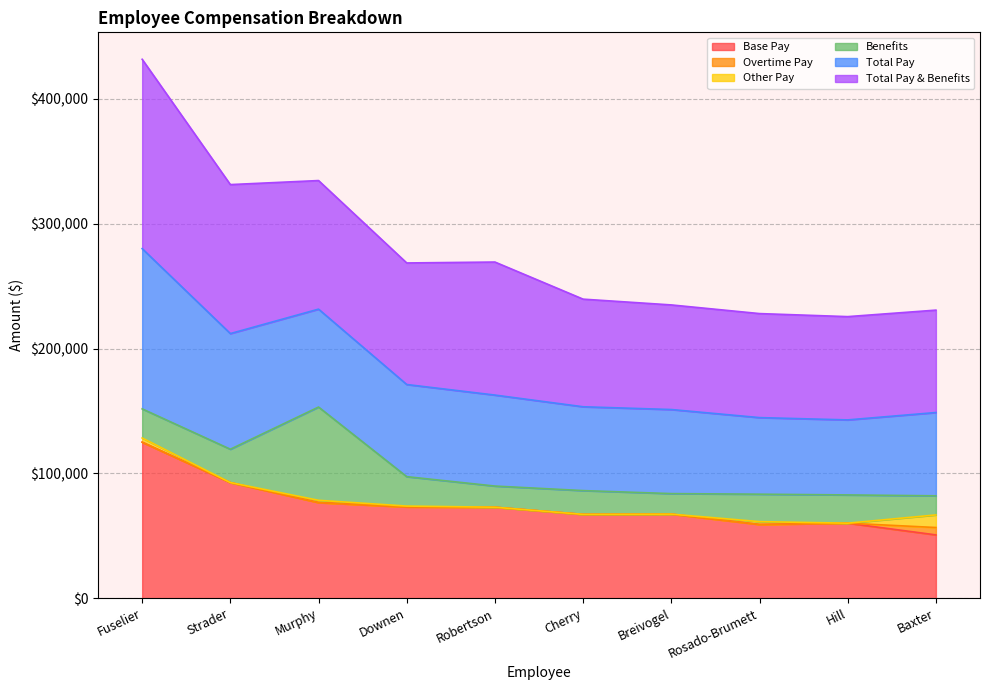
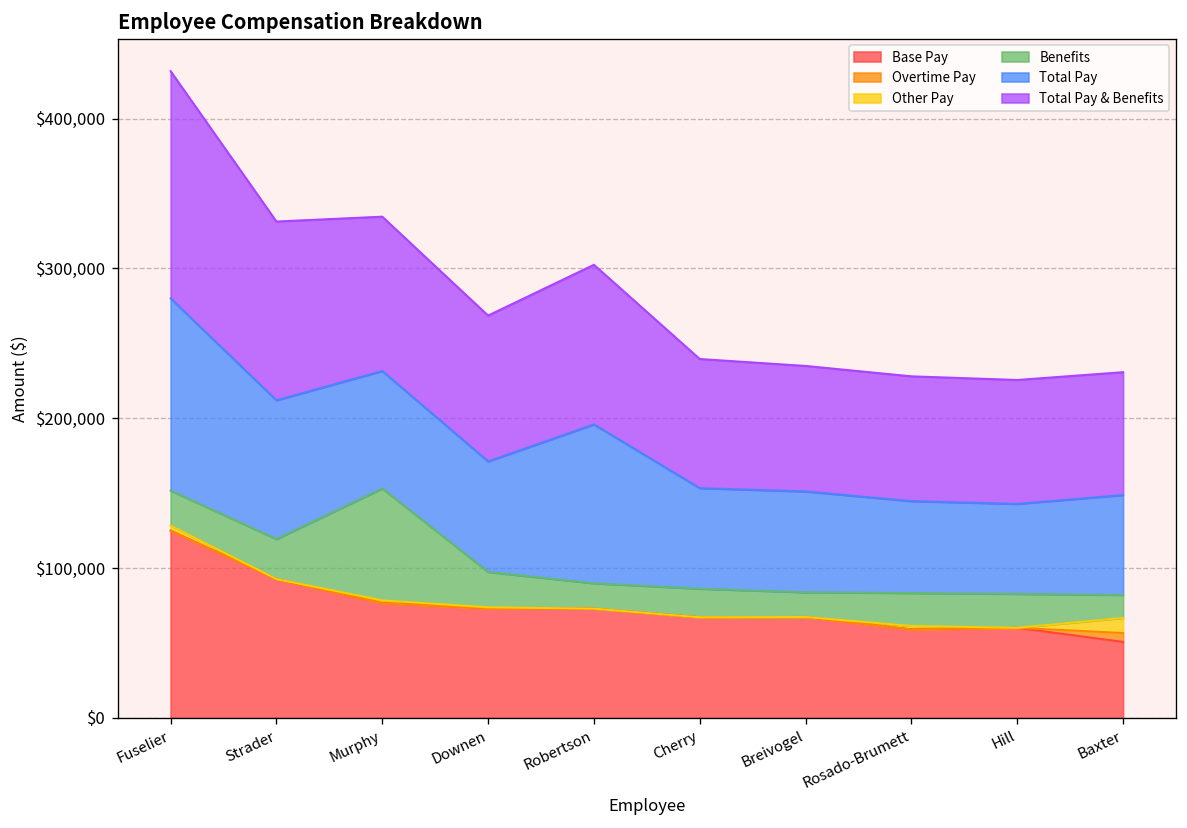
Total Pay, Robertson: $73,000 -> $106,000
